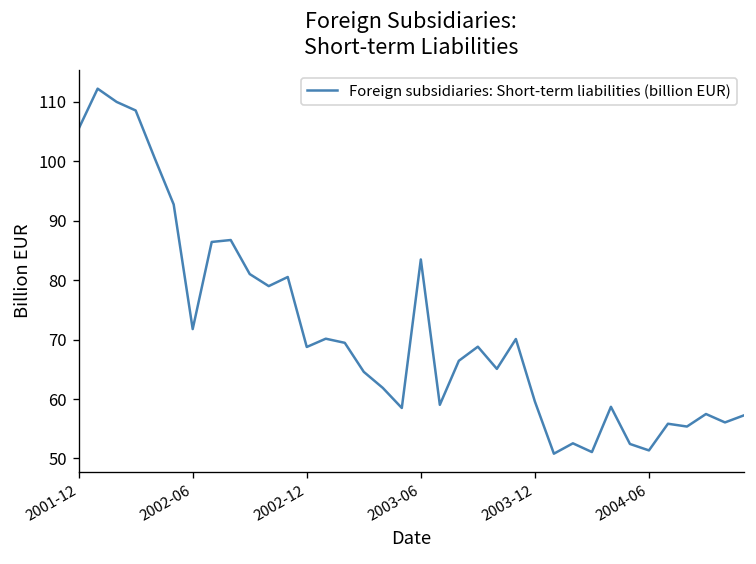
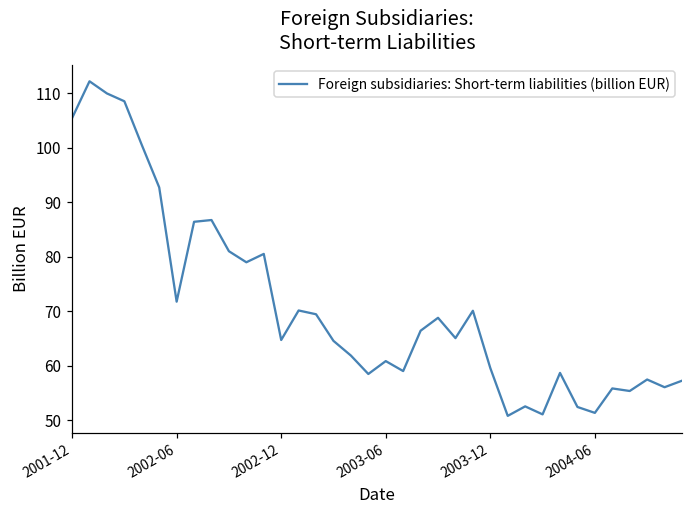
2002-12: 69 -> 65
2003-06: 83 -> 61
